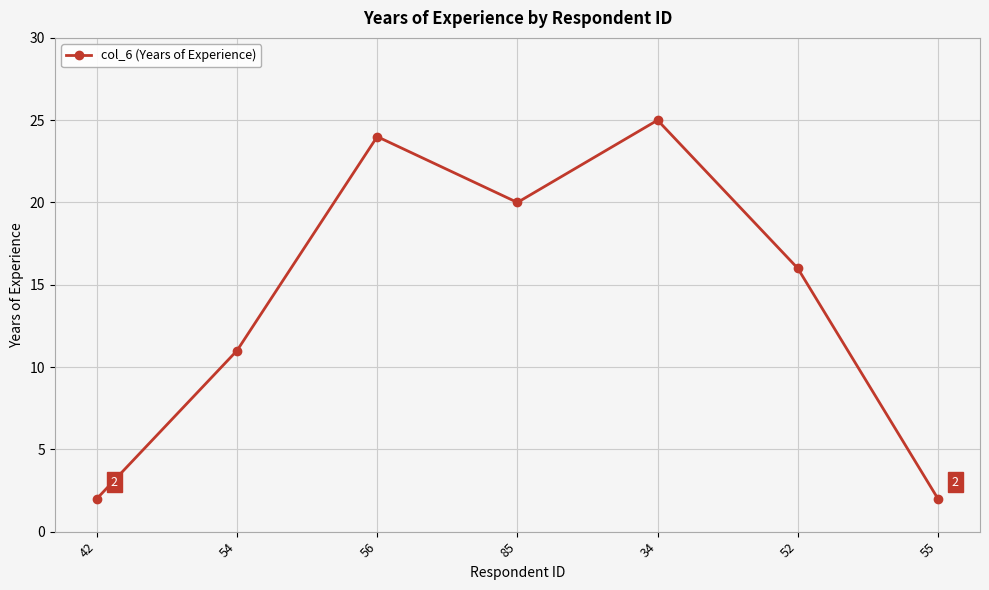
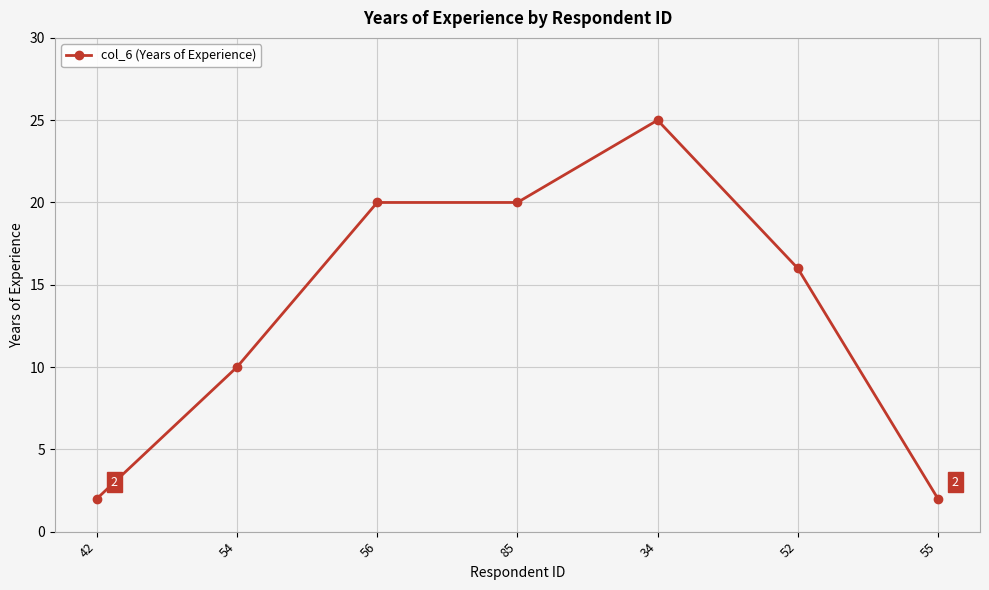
54: 11 -> 10
56: 24 -> 20
